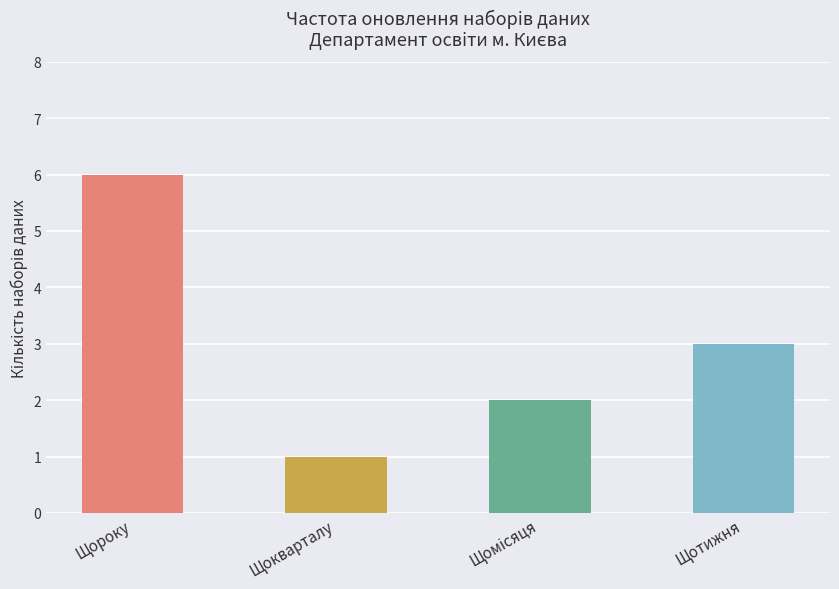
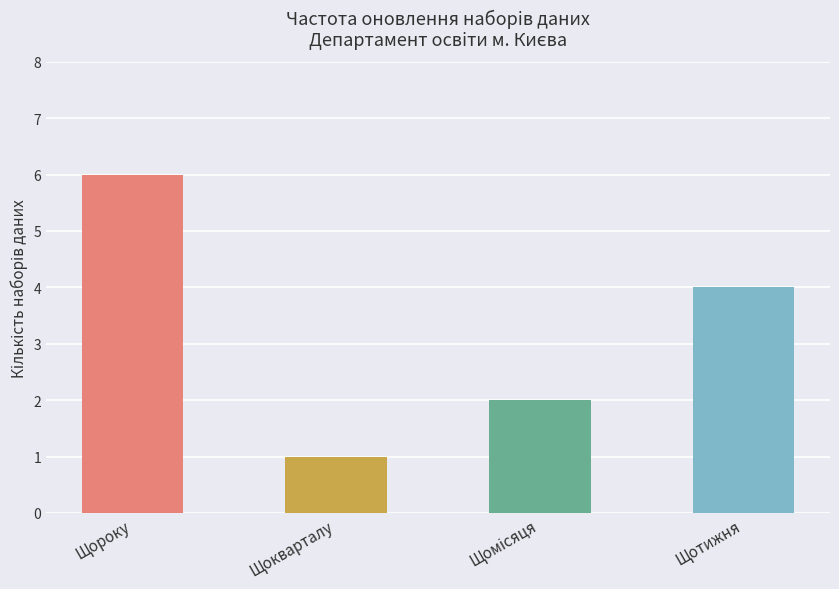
Щотижня: 3 -> 4
